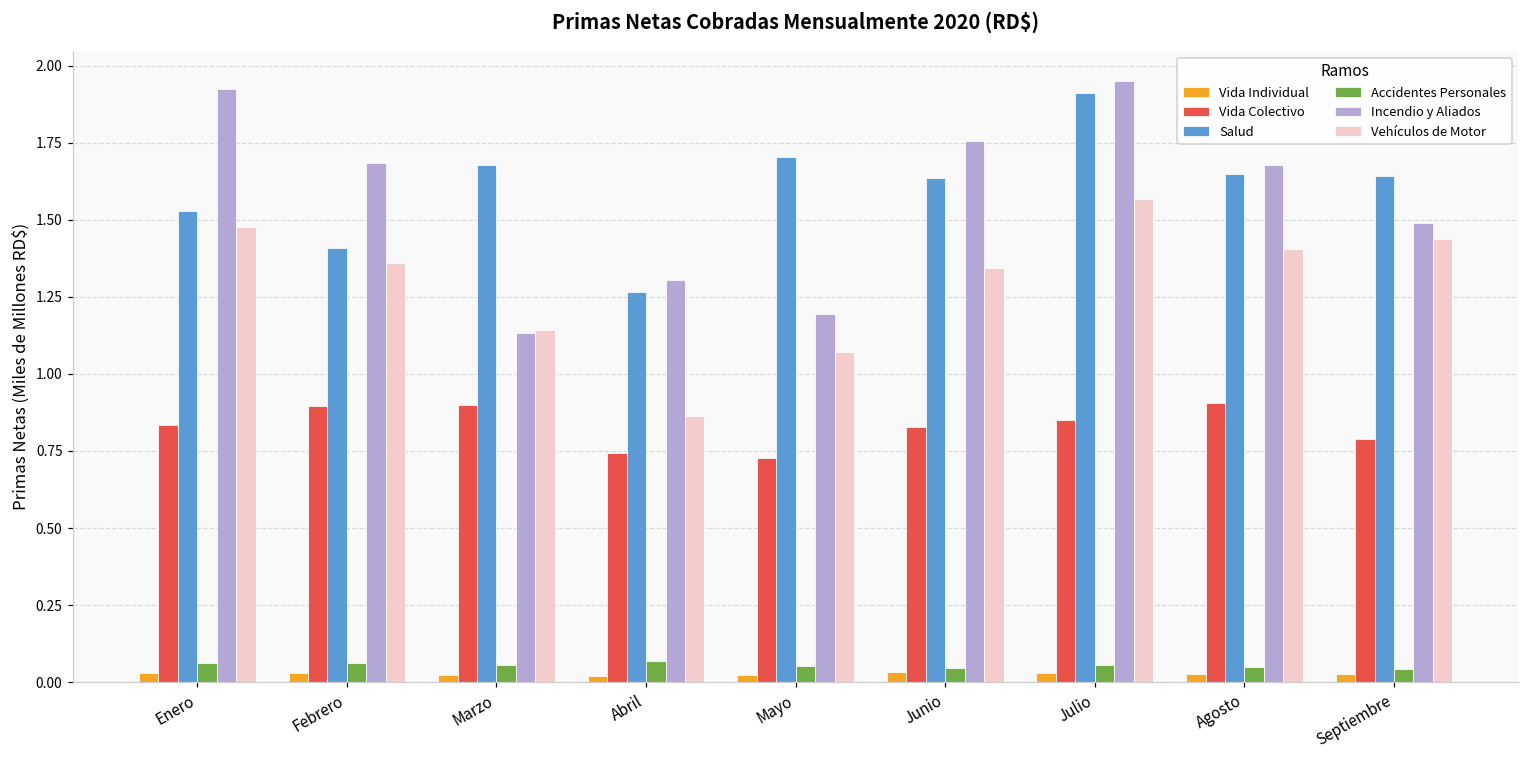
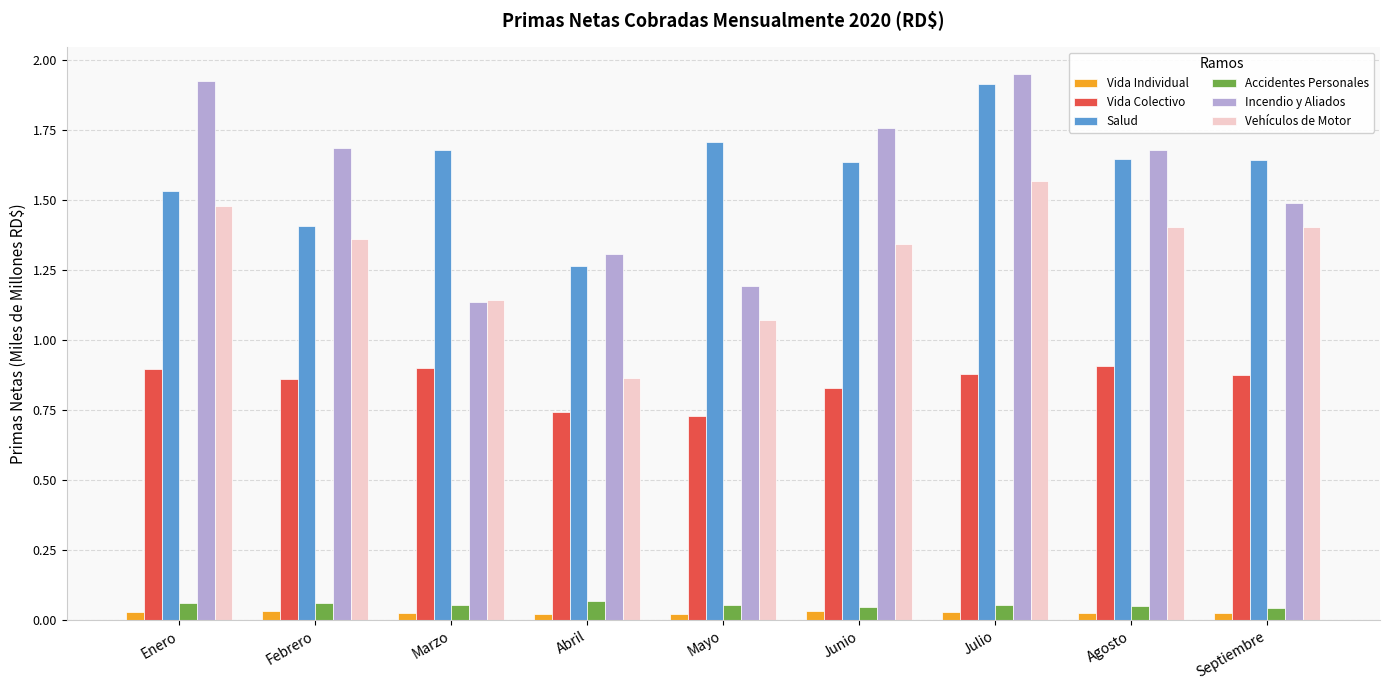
Vida Colectivo, Enero: 0.84 -> 0.90
Vida Colectivo, Febrero: 0.89 -> 0.86
Vida Colectivo, Julio: 0.85 -> 0.88
Vida Colectivo, Septiembre: 0.79 -> 0.87
Vehículos de Motor, Septiembre: 1.44 -> 1.40
